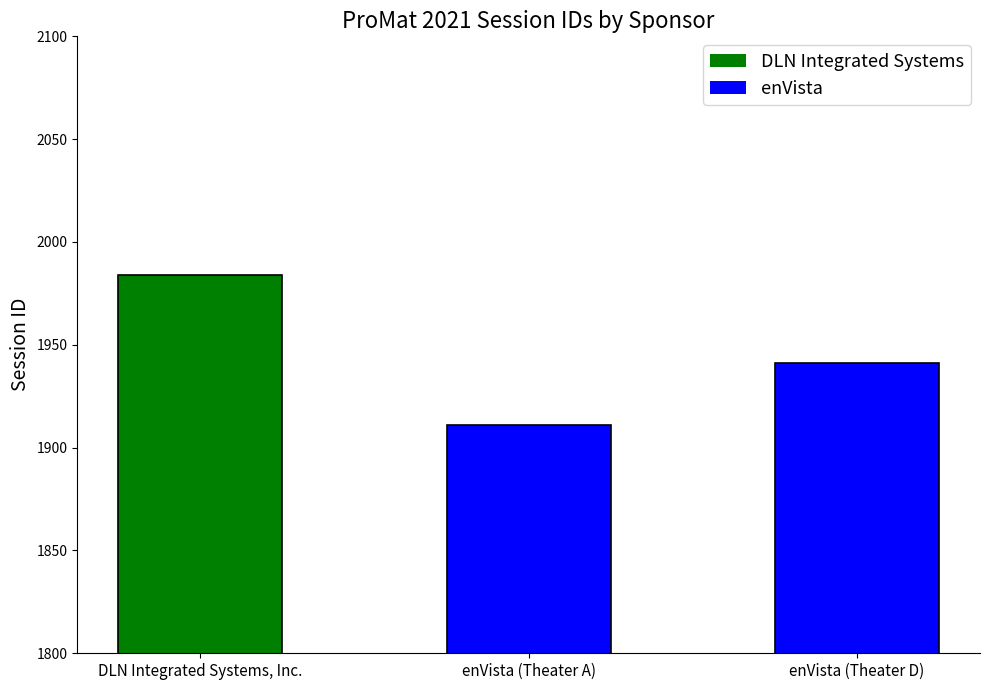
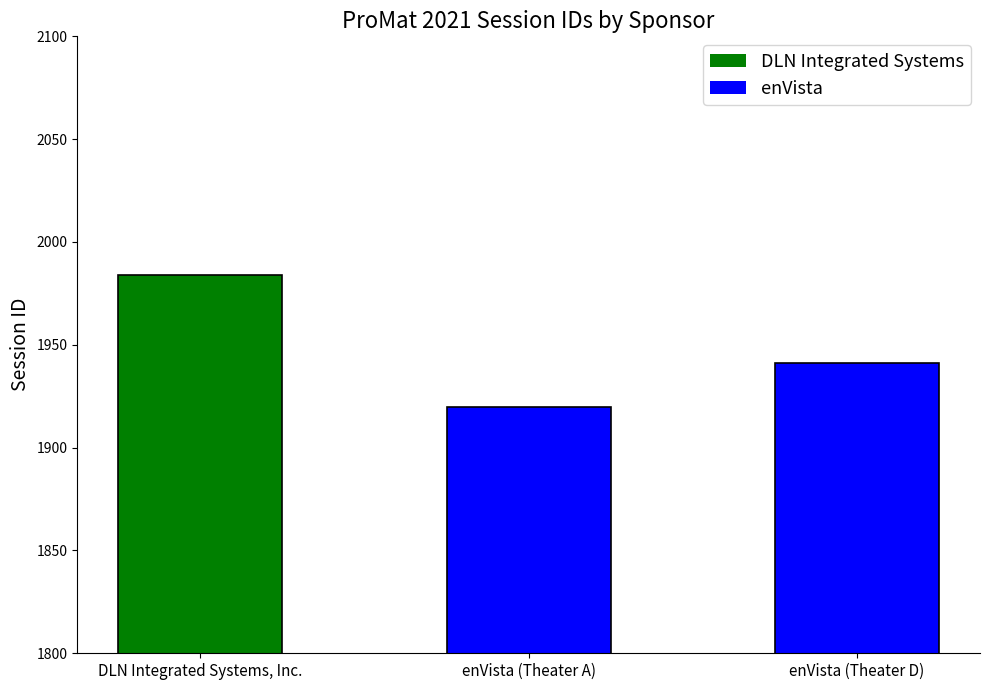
enVista (Theater A): 1911 -> 1920
